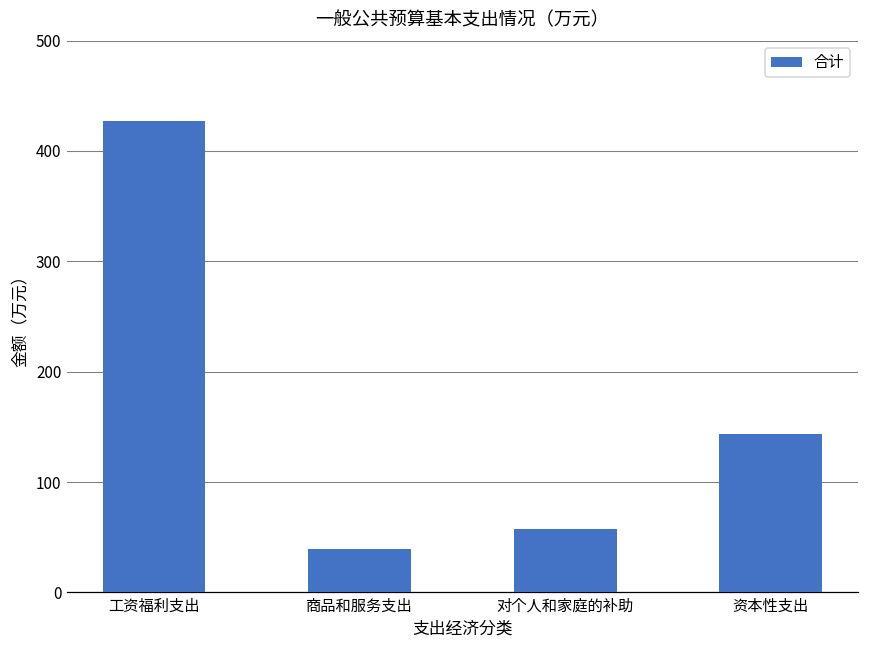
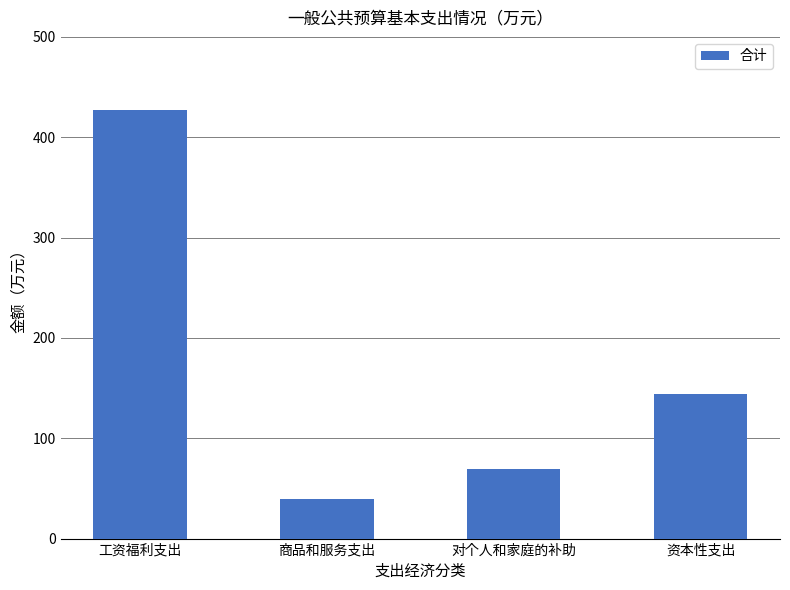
对个人和家庭的补助: 57 -> 69
